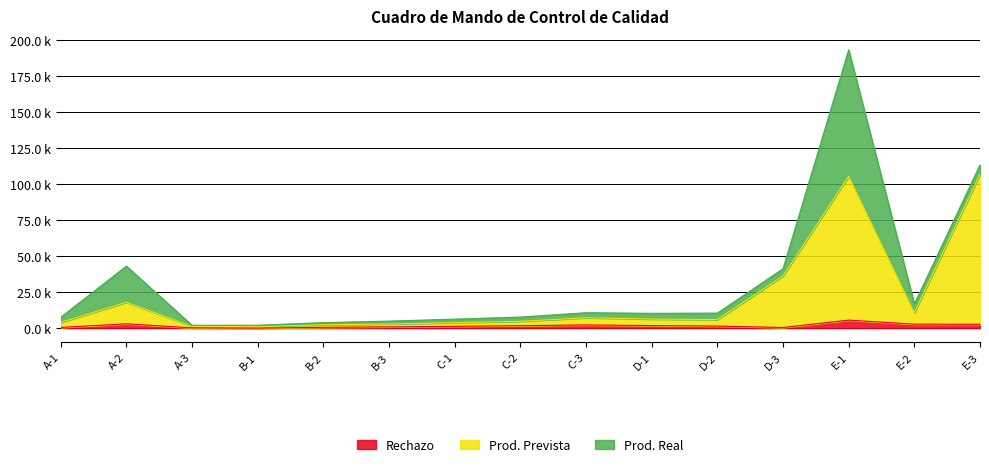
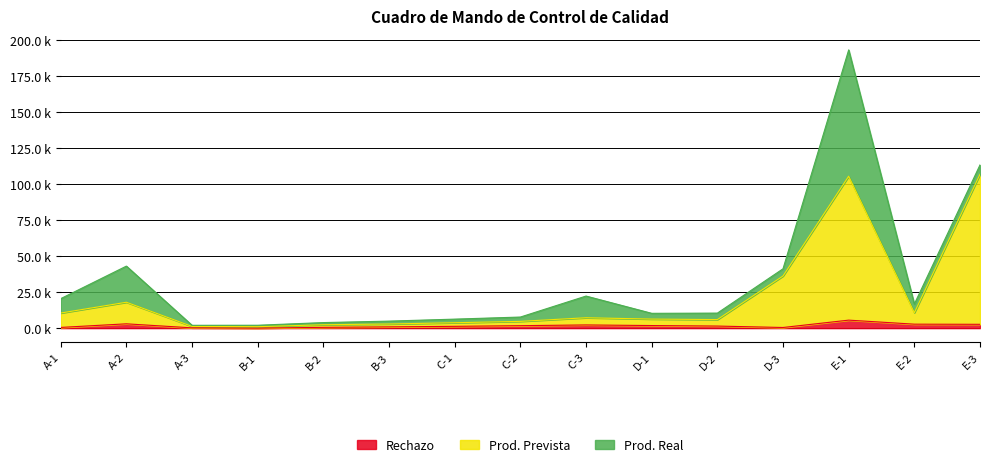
Prod. Prevista, A-1: 3000 -> 10000
Prod. Real, A-1: 4000 -> 10000
Prod. Real, C-3: 4000 -> 15000
